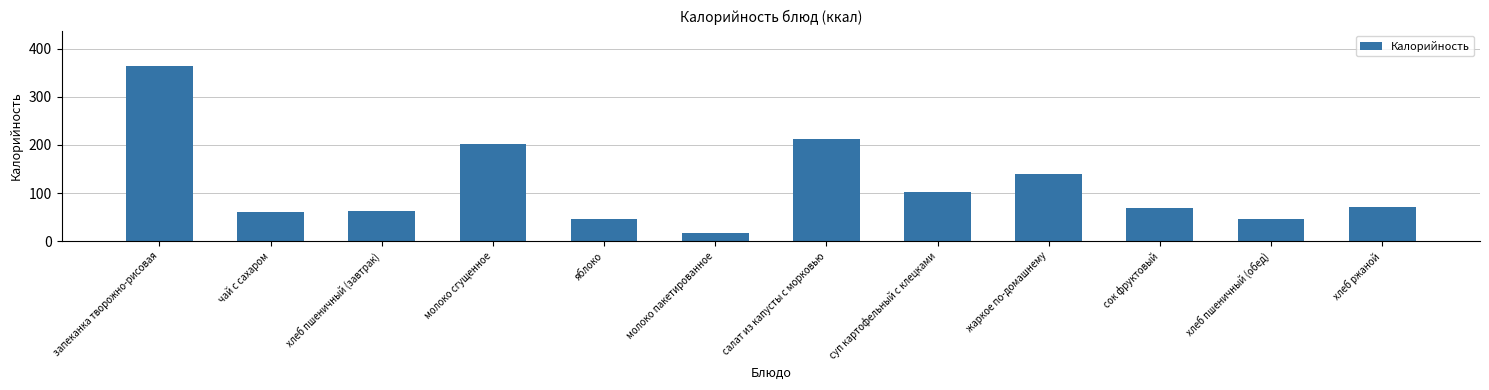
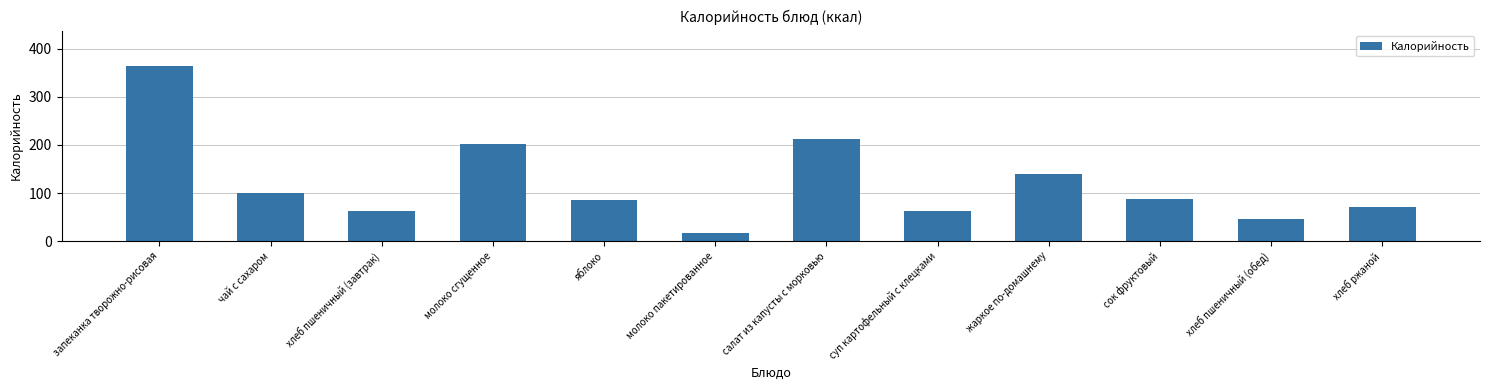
чай с сахаром: 60 -> 100
яблоко: 50 -> 90
суп картофельный с клецками: 100 -> 60
сок фруктовый: 70 -> 90
